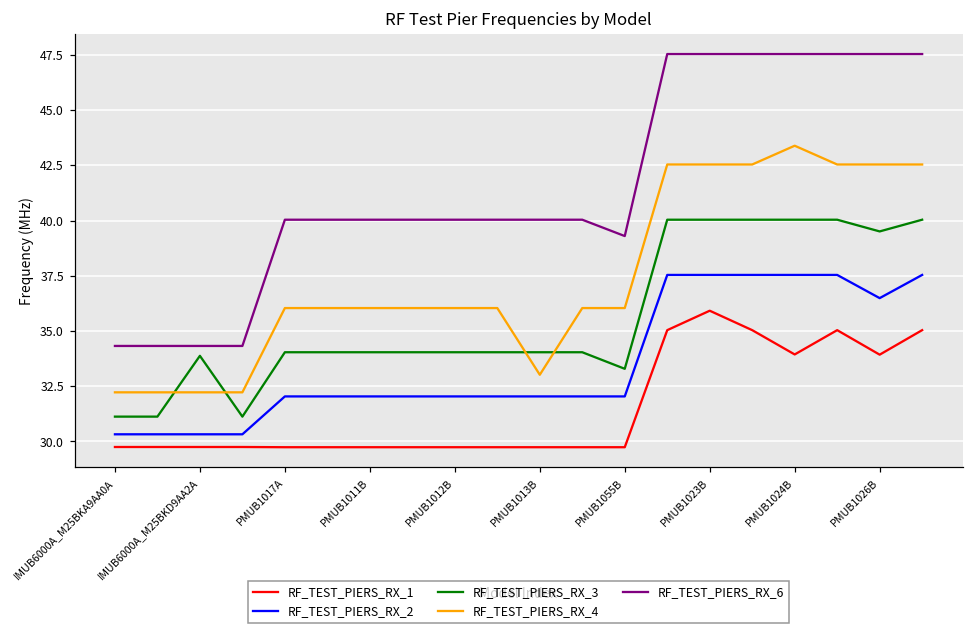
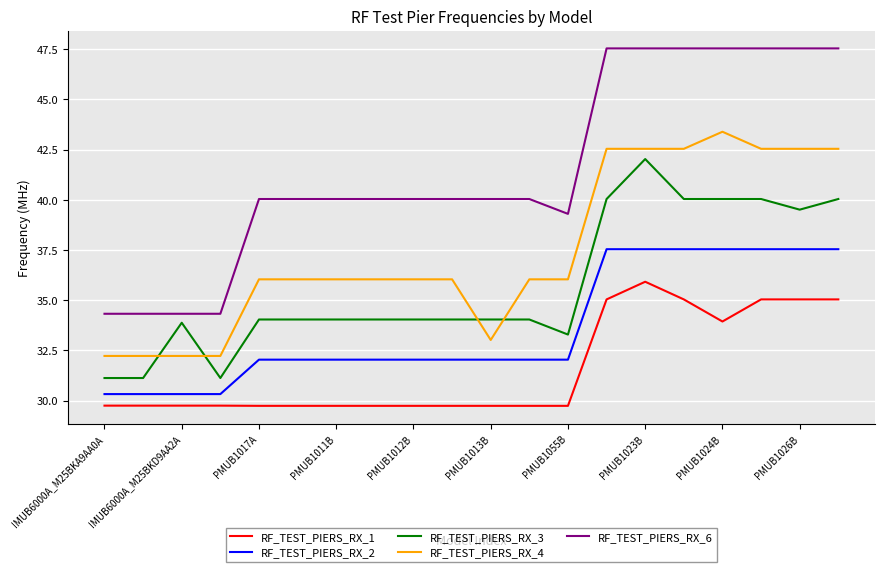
RF_TEST_PIERS_RX_3, PMUB1023B: 40.0 -> 42.0
RF_TEST_PIERS_RX_1, PMUB1026B: 33.9 -> 35.0
RF_TEST_PIERS_RX_2, PMUB1026B: 36.5 -> 37.5
